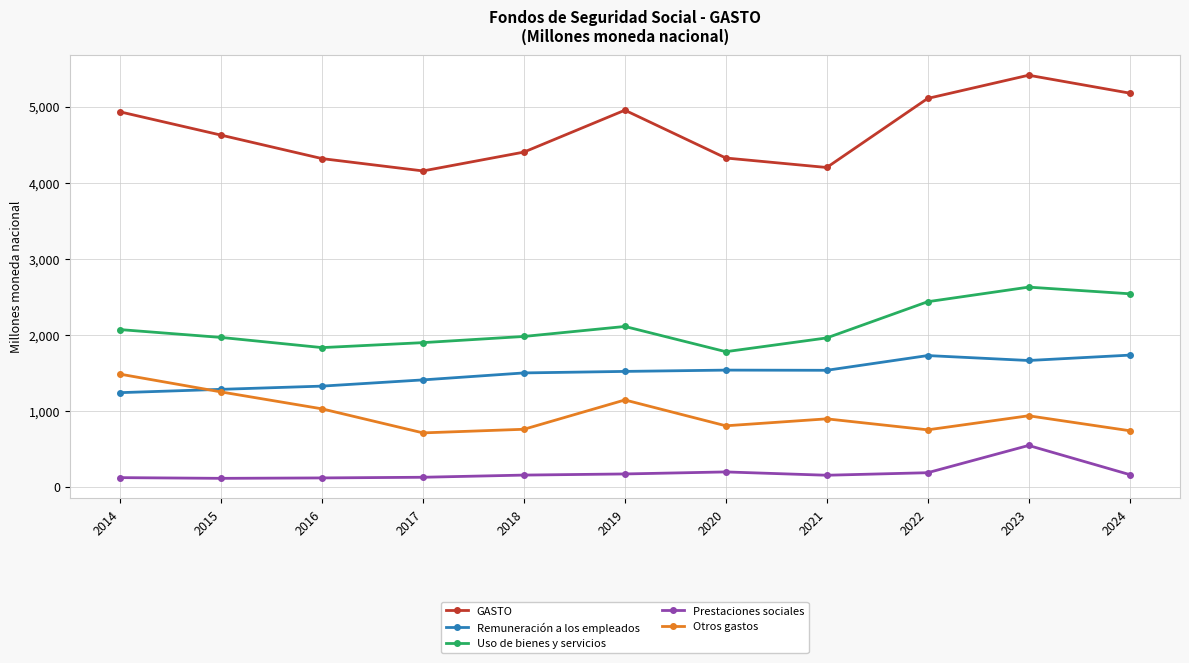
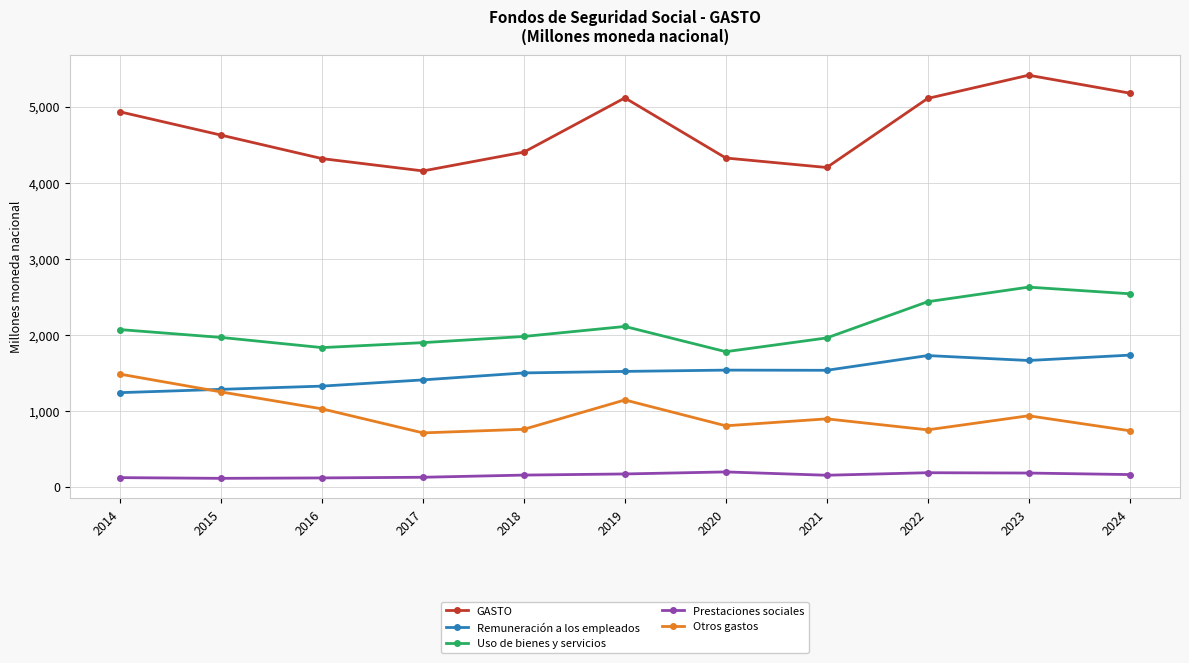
GASTO, 2019: 5,000 -> 5,100
Prestaciones sociales, 2023: 500 -> 200
